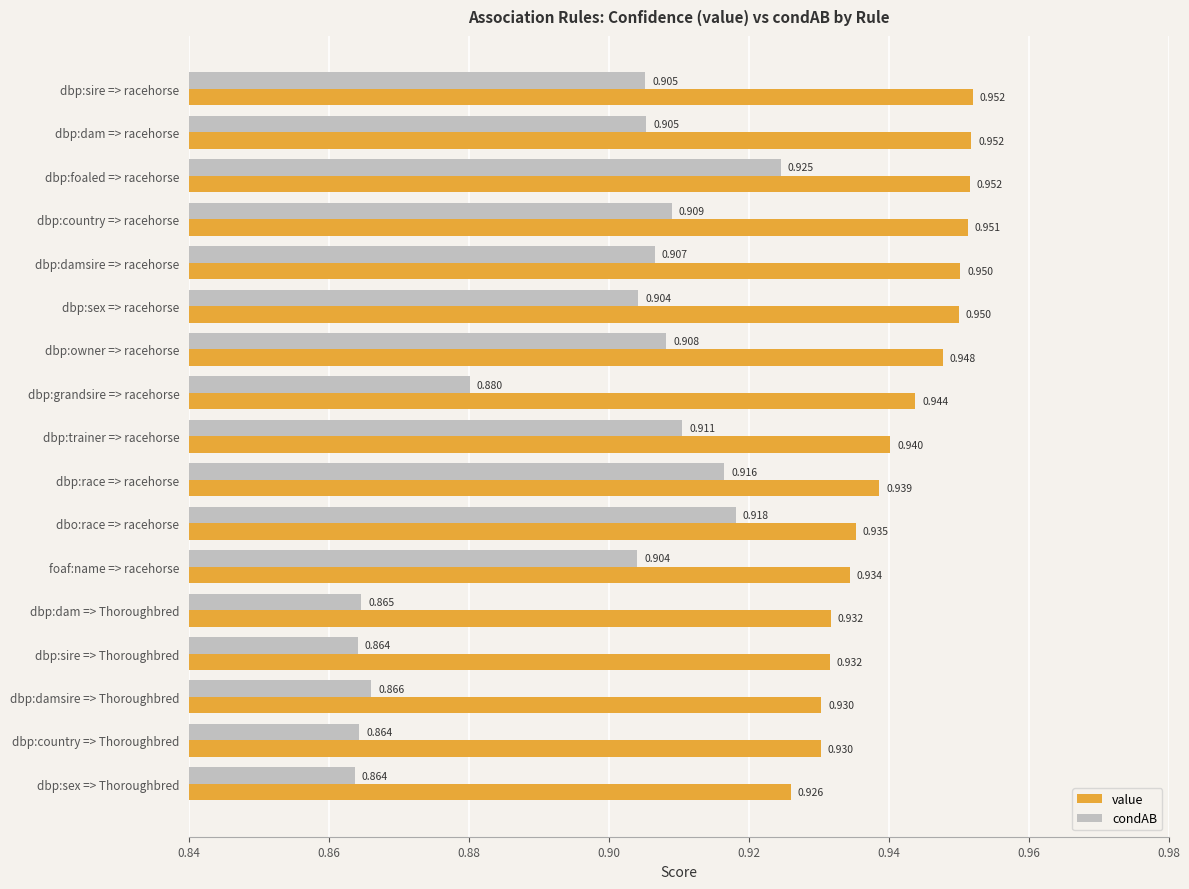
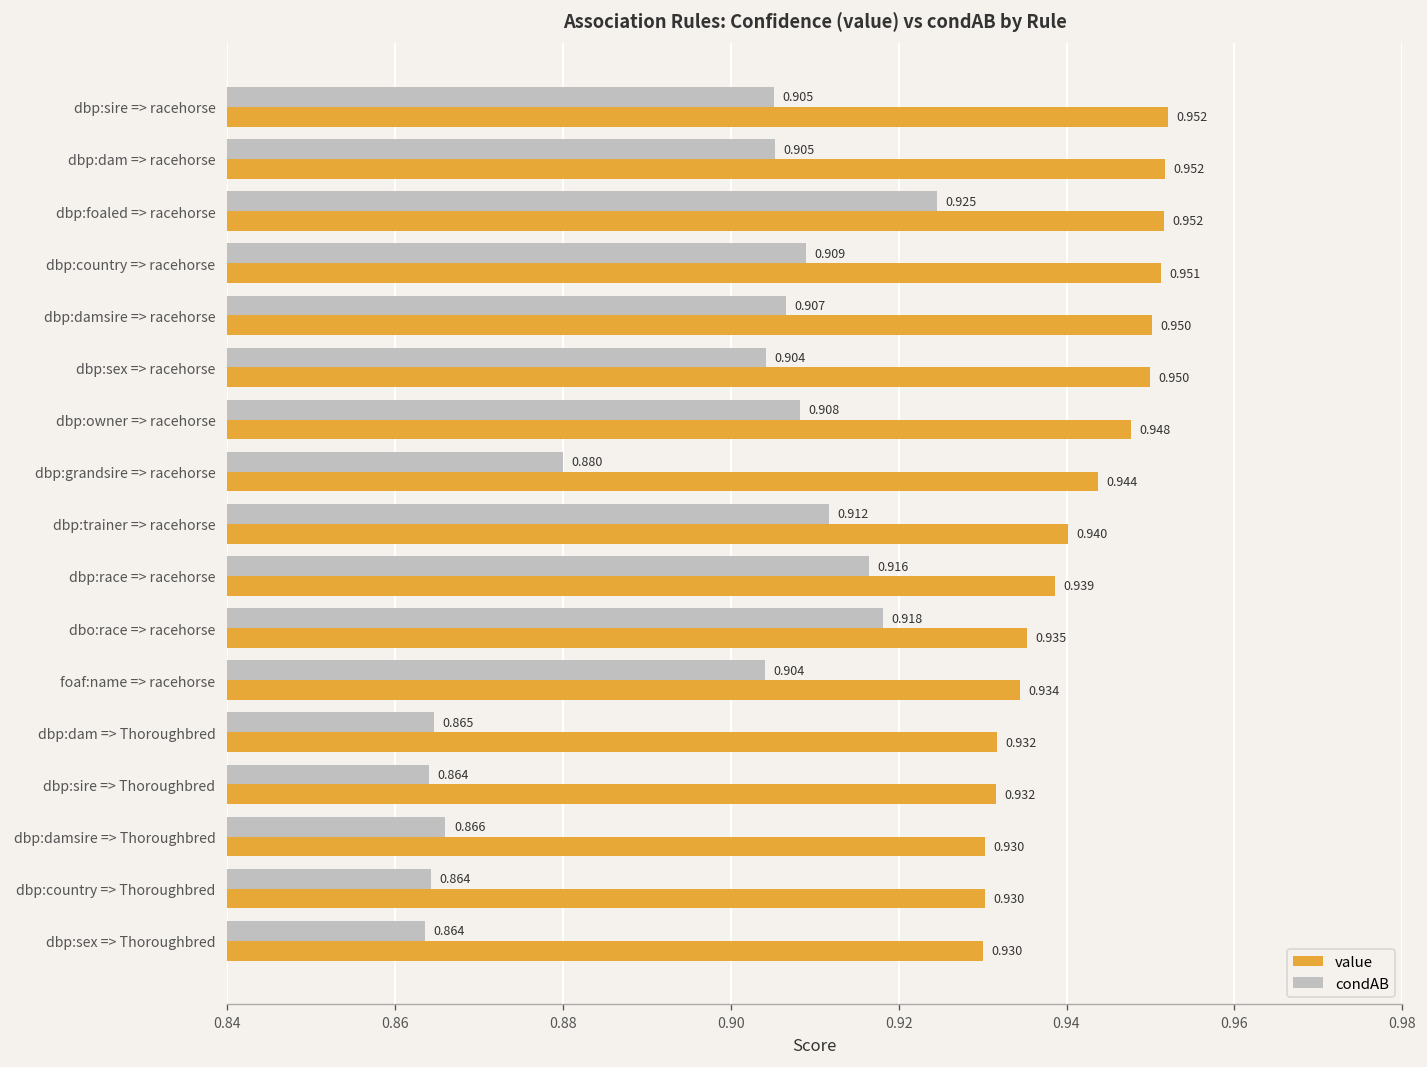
condAB, dbp:trainer => racehorse: 0.911 -> 0.912
value, dbp:sex => Thoroughbred: 0.926 -> 0.930
